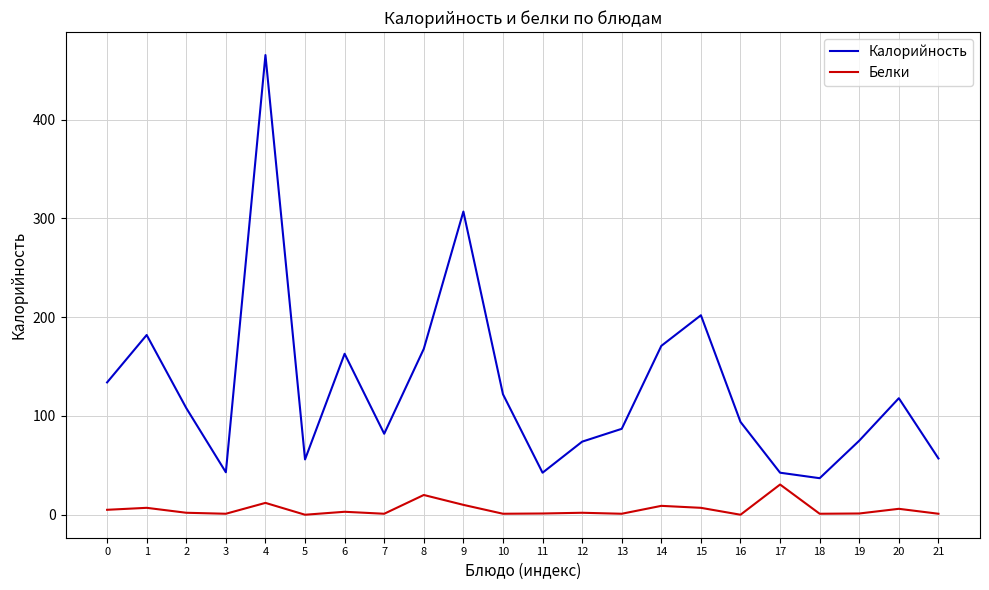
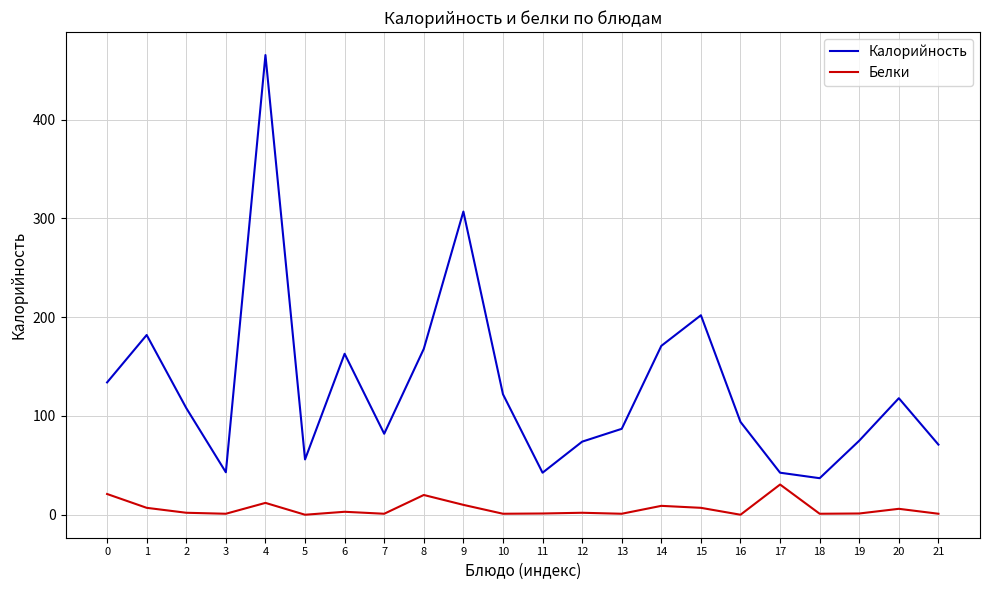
Белки, 0: 10 -> 20
Калорийность, 21: 60 -> 70
